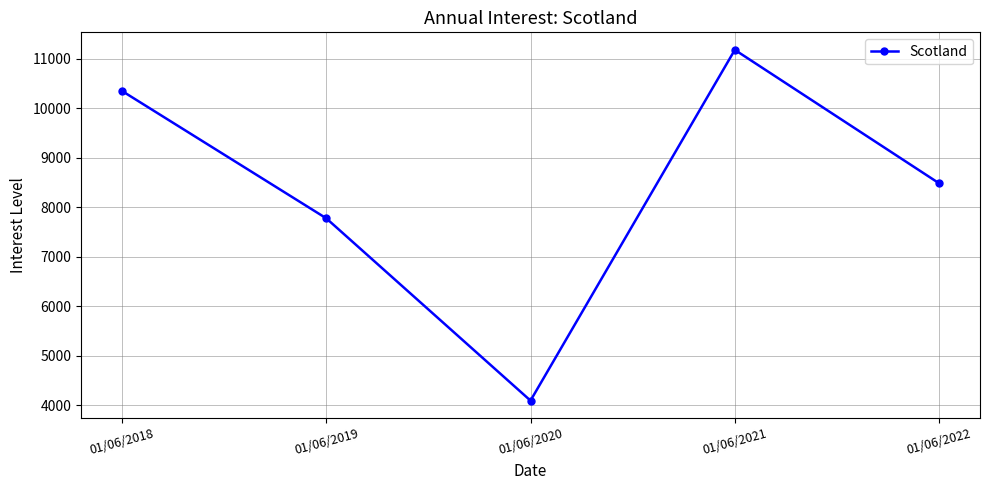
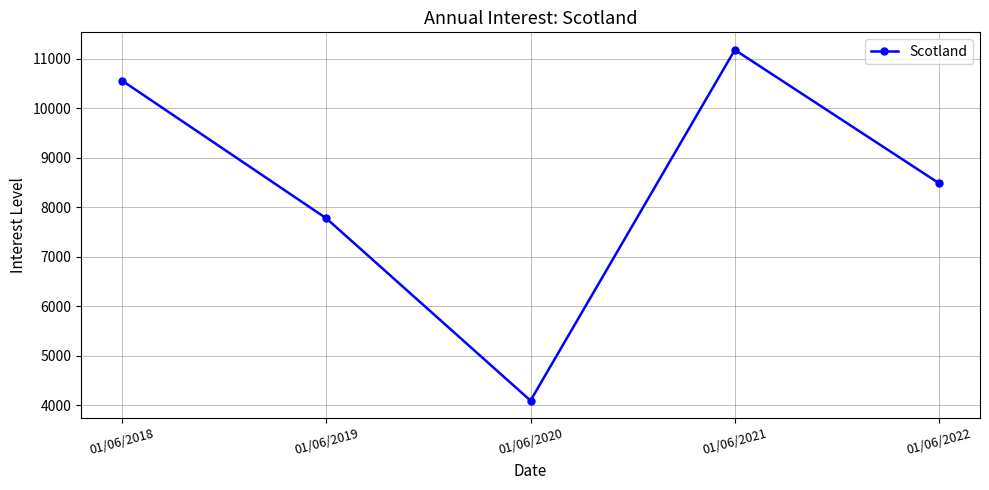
01/06/2018: 10300 -> 10600
